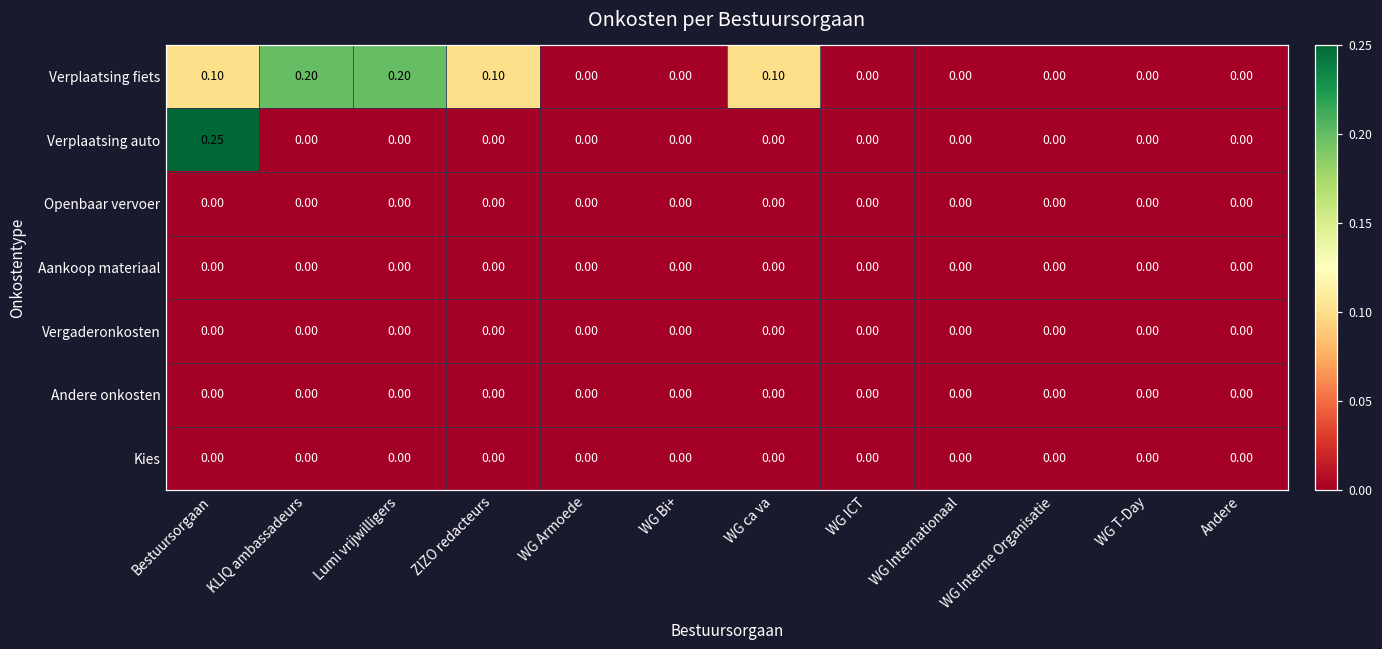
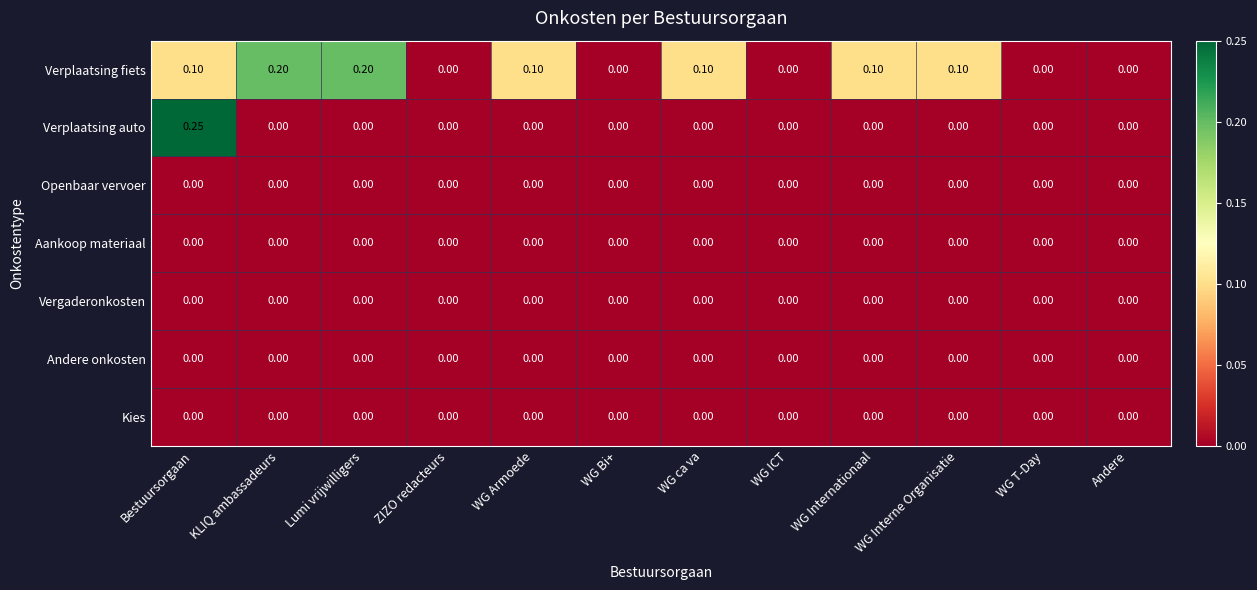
Verplaatsing fiets, ZIZO redacteurs: 0.10 -> 0.00
Verplaatsing fiets, WG Armoede: 0.00 -> 0.10
Verplaatsing fiets, WG Internationaal: 0.00 -> 0.10
Verplaatsing fiets, WG Interne Organisatie: 0.00 -> 0.10
